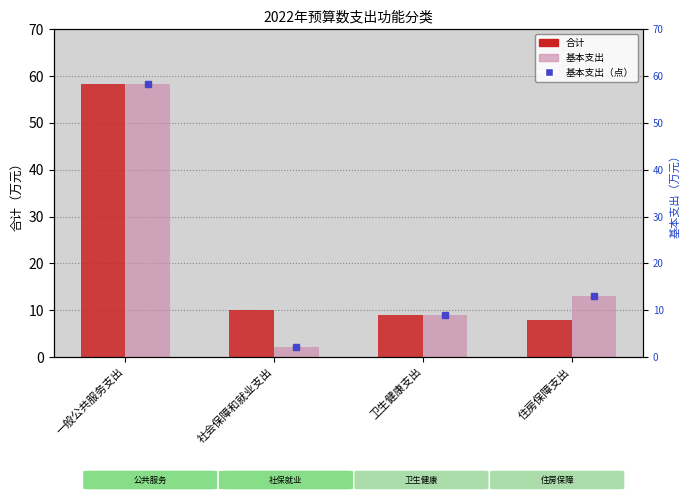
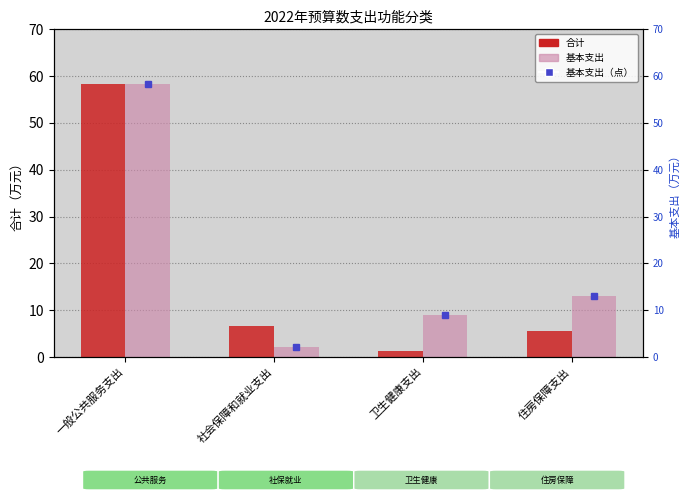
合计, 社会保障和就业支出: 10 -> 7
合计, 卫生健康支出: 9 -> 1
合计, 住房保障支出: 8 -> 6
